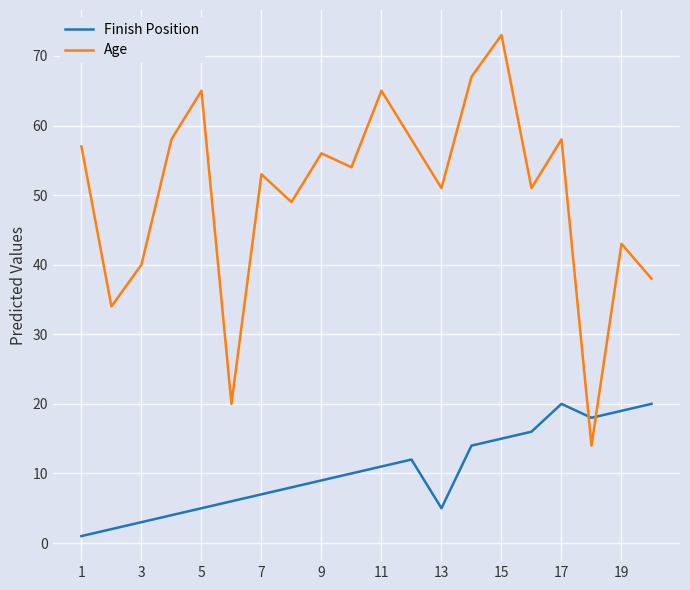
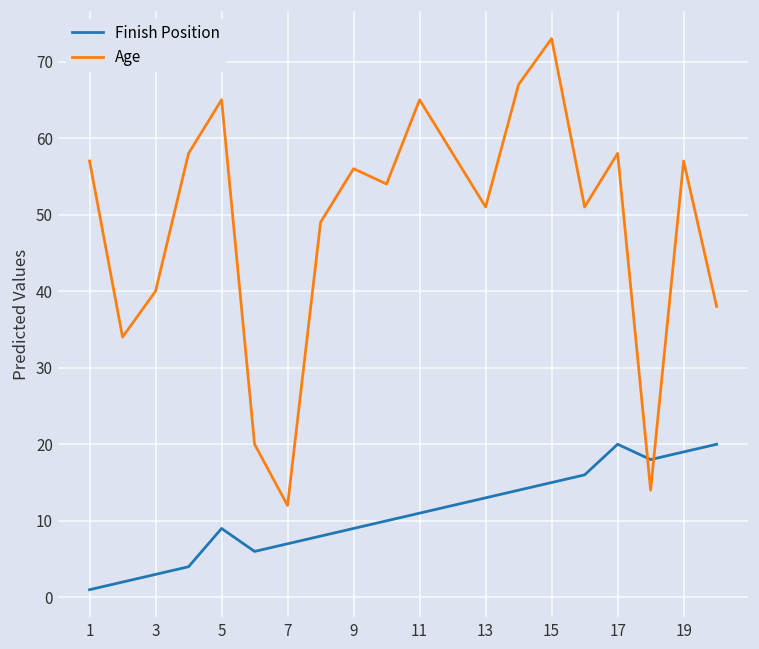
Finish Position, 5: 5 -> 9
Age, 7: 53 -> 12
Finish Position, 13: 5 -> 13
Age, 19: 43 -> 57
